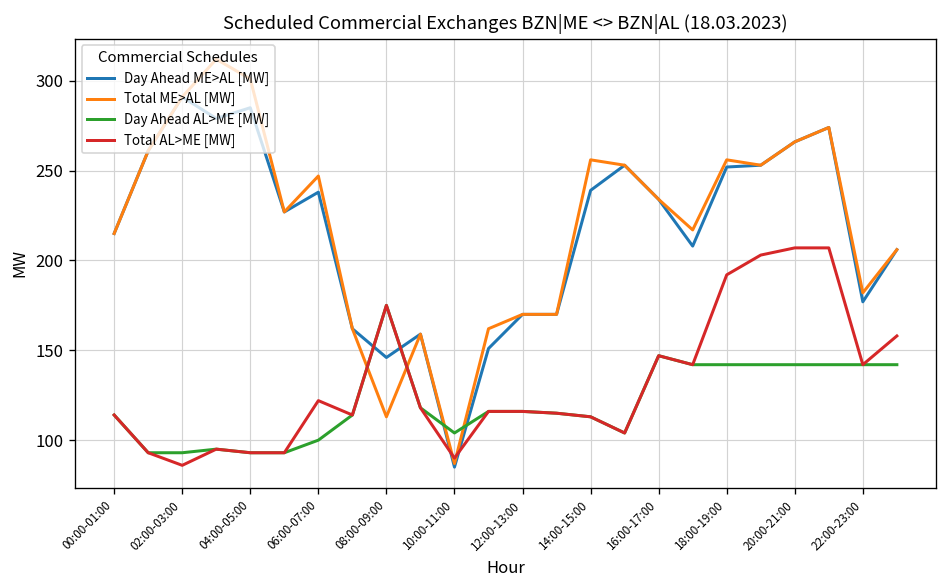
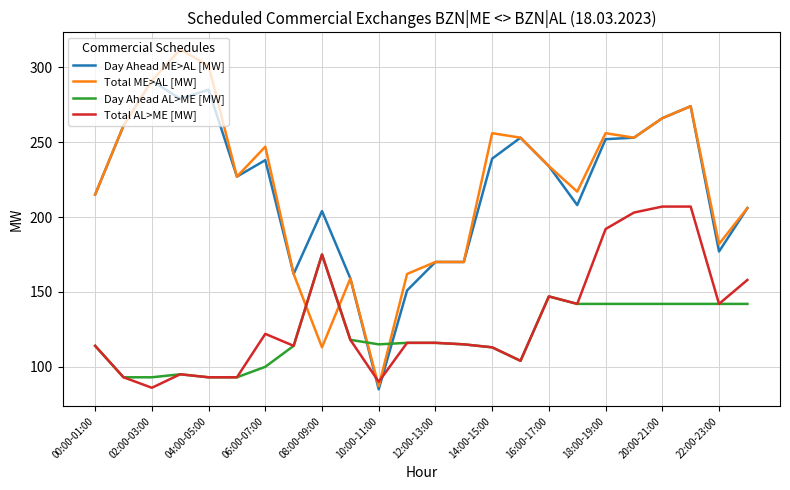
Day Ahead ME>AL [MW], 08:00-09:00: 146 -> 204
Day Ahead AL>ME [MW], 10:00-11:00: 104 -> 115
